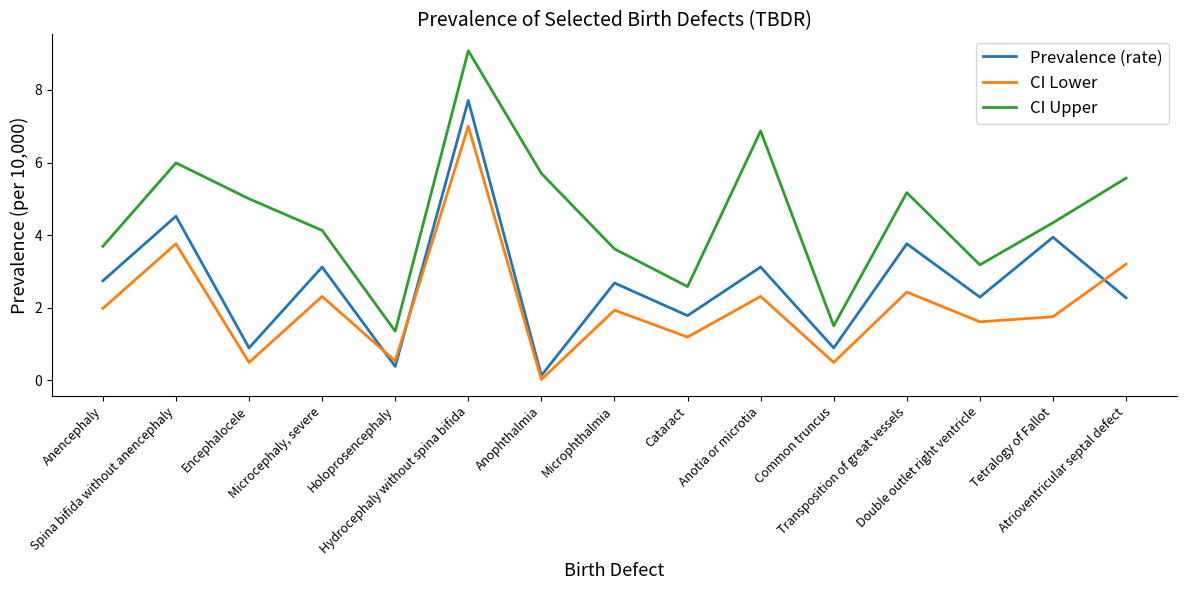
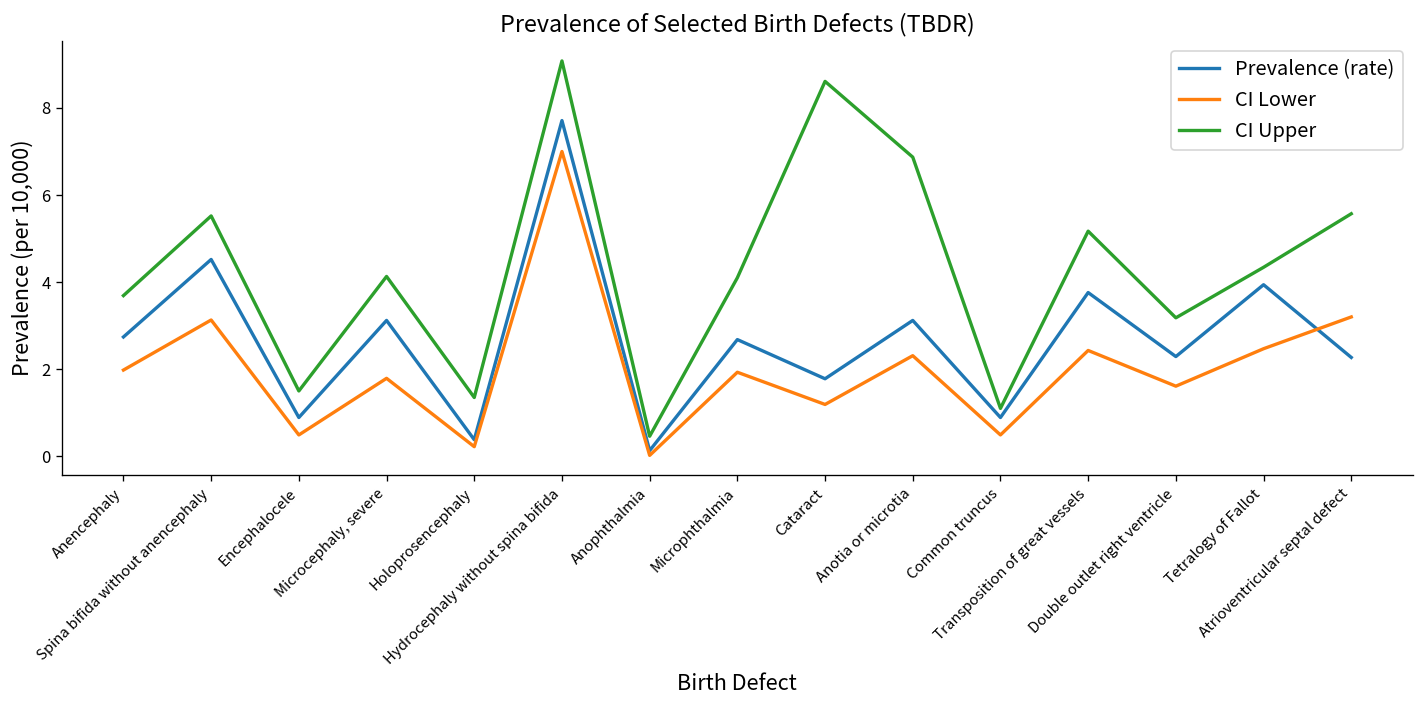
CI Lower, Spina bifida without anencephaly: 3.8 -> 3.1
CI Upper, Spina bifida without anencephaly: 6.0 -> 5.5
CI Upper, Encephalocele: 5.0 -> 1.5
CI Lower, Microcephaly, severe: 2.3 -> 1.8
CI Lower, Holoprosencephaly: 0.5 -> 0.2
CI Upper, Anophthalmia: 5.7 -> 0.5
CI Upper, Microphthalmia: 3.6 -> 4.1
CI Upper, Cataract: 2.6 -> 8.6
CI Upper, Common truncus: 1.5 -> 1.1
CI Lower, Tetralogy of Fallot: 1.8 -> 2.5
